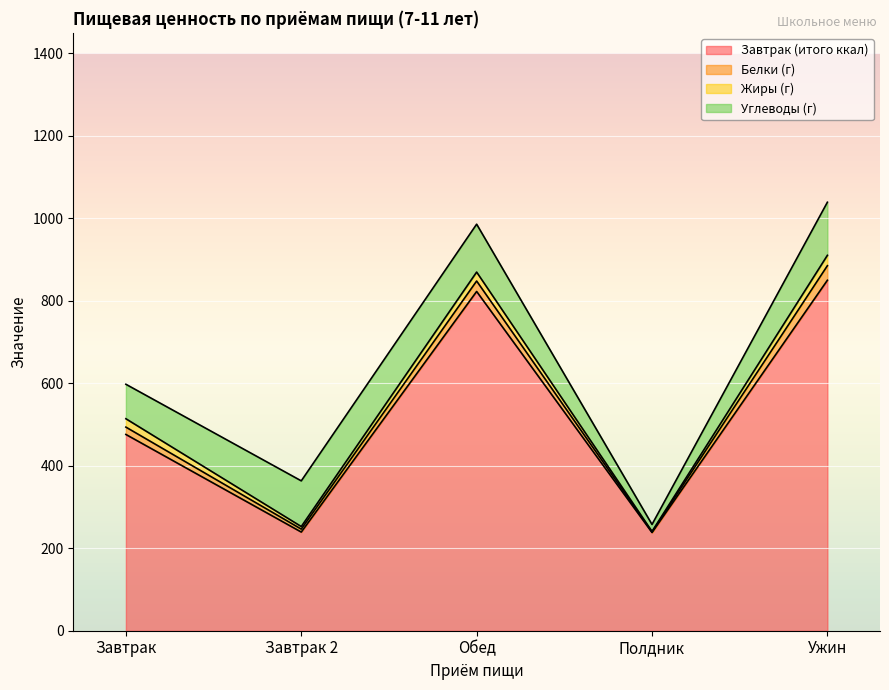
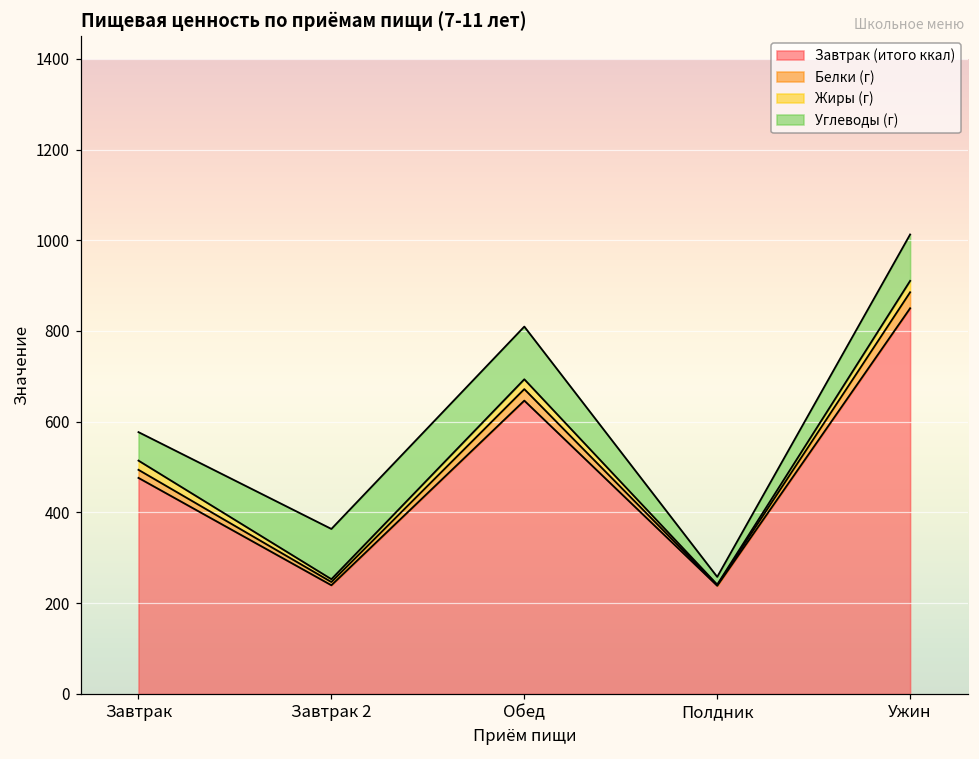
Углеводы (г), Завтрак: 80 -> 60
Завтрак (итого ккал), Обед: 820 -> 650
Углеводы (г), Ужин: 130 -> 100
